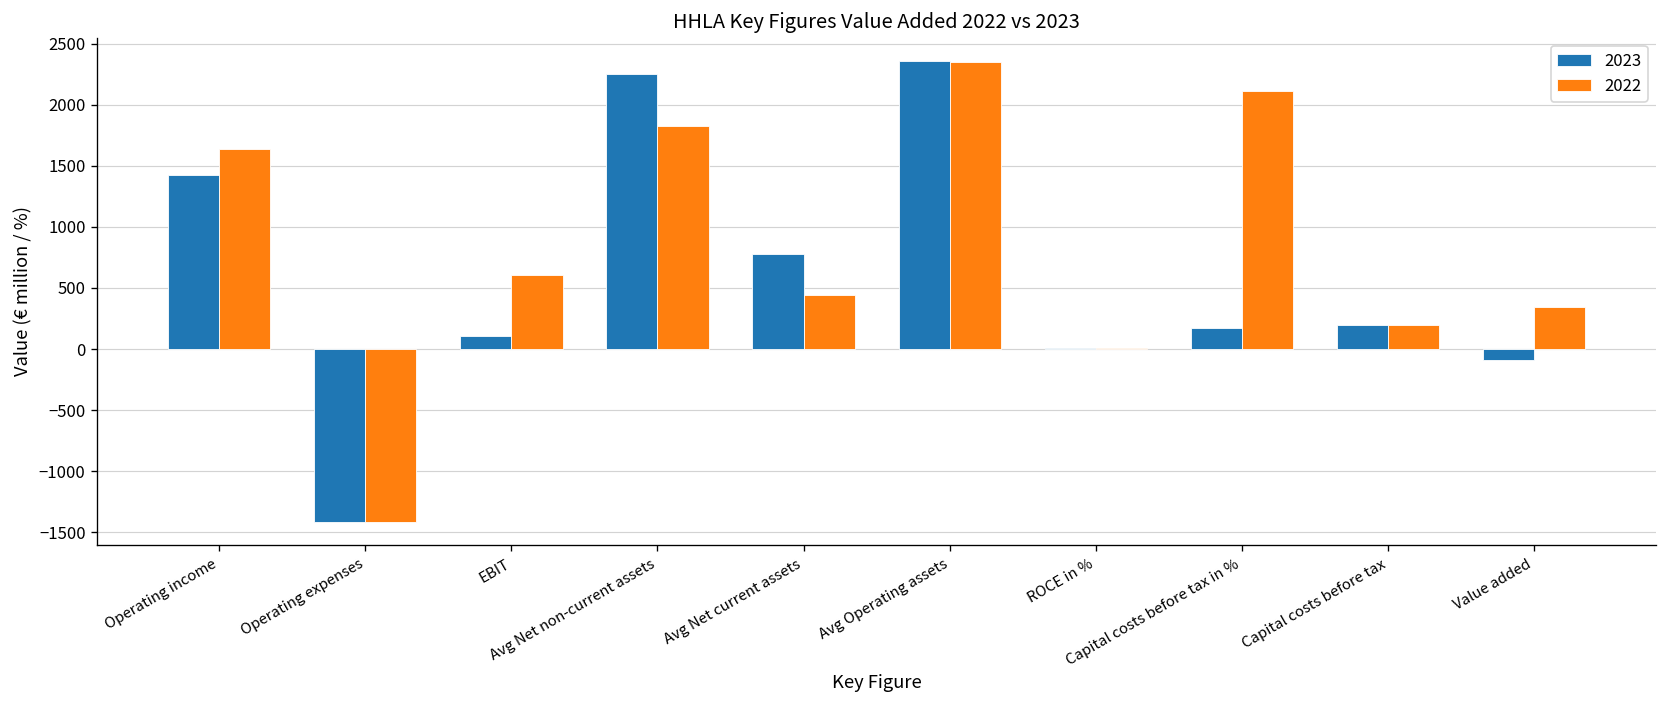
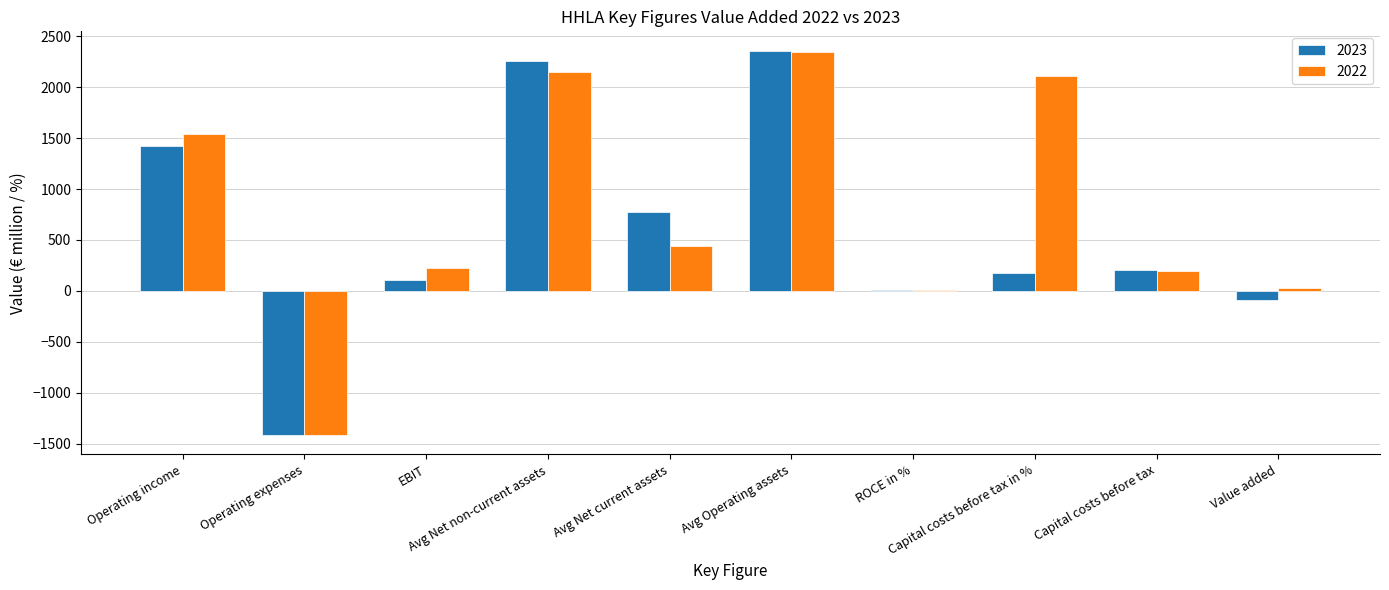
2022, Operating income: 1630 -> 1540
2022, EBIT: 610 -> 220
2022, Avg Net non-current assets: 1820 -> 2150
2022, Value added: 340 -> 30
